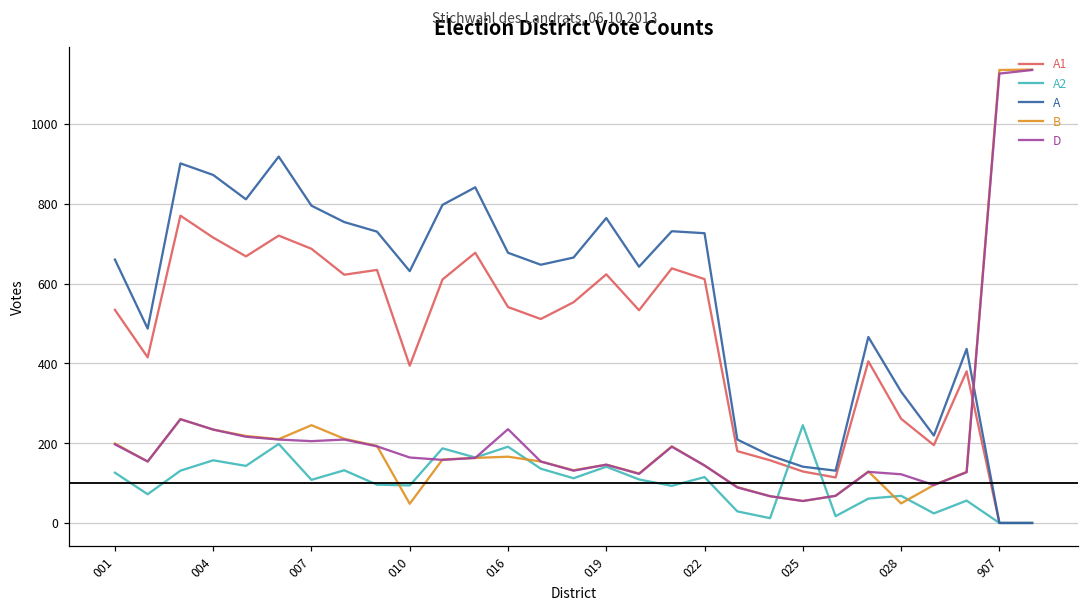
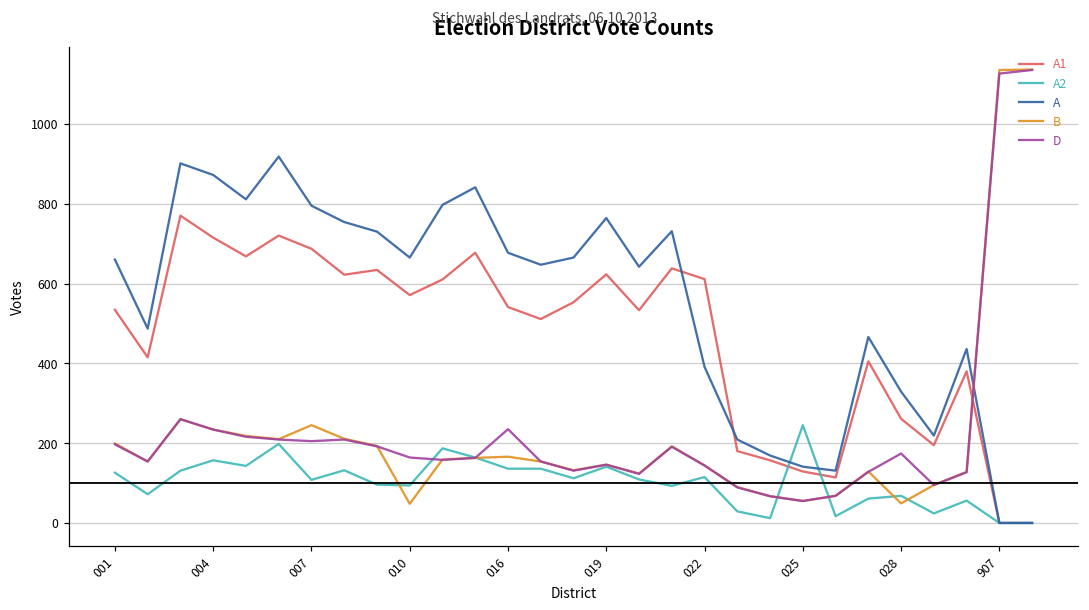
A1, 010: 390 -> 570
A, 010: 630 -> 670
A2, 016: 190 -> 140
A, 022: 730 -> 390
D, 028: 120 -> 170
